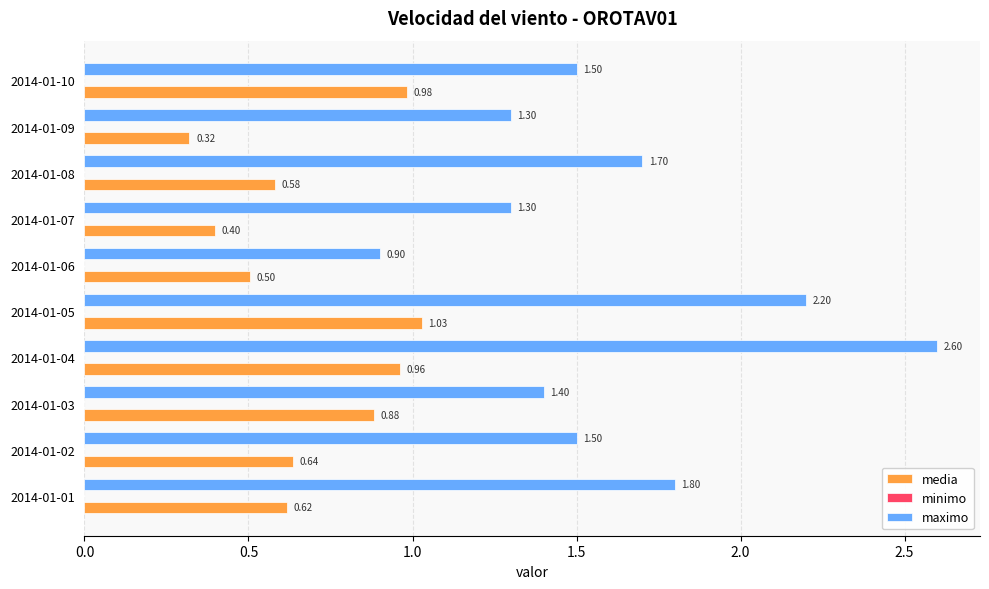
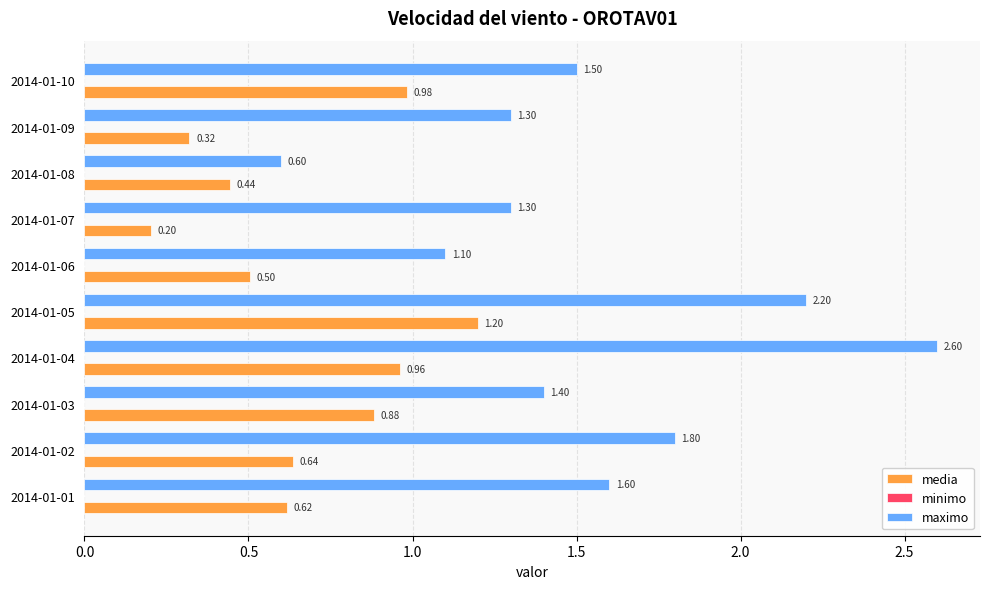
maximo, 2014-01-08: 1.70 -> 0.60
media, 2014-01-08: 0.58 -> 0.44
media, 2014-01-07: 0.40 -> 0.20
maximo, 2014-01-06: 0.90 -> 1.10
media, 2014-01-05: 1.03 -> 1.20
maximo, 2014-01-02: 1.50 -> 1.80
maximo, 2014-01-01: 1.80 -> 1.60
